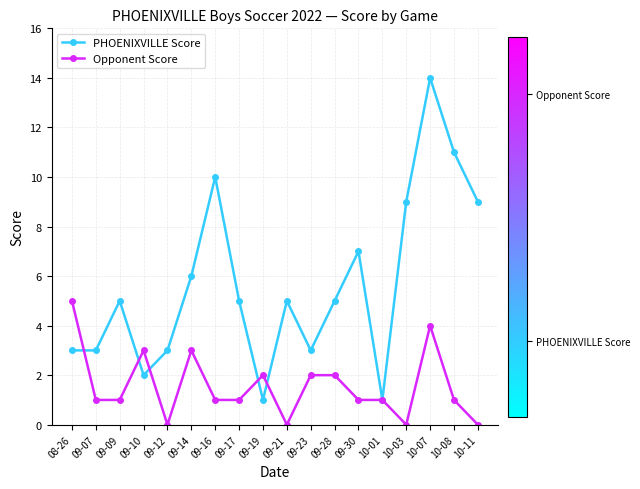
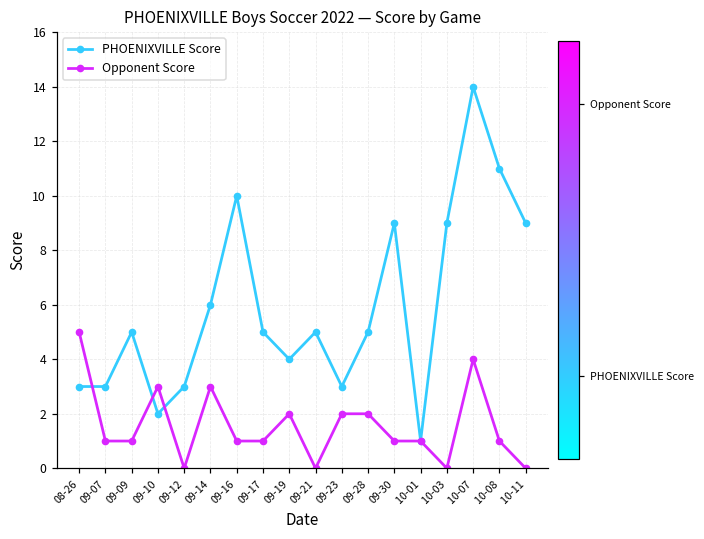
PHOENIXVILLE Score, 09-19: 1 -> 4
PHOENIXVILLE Score, 09-30: 7 -> 9
